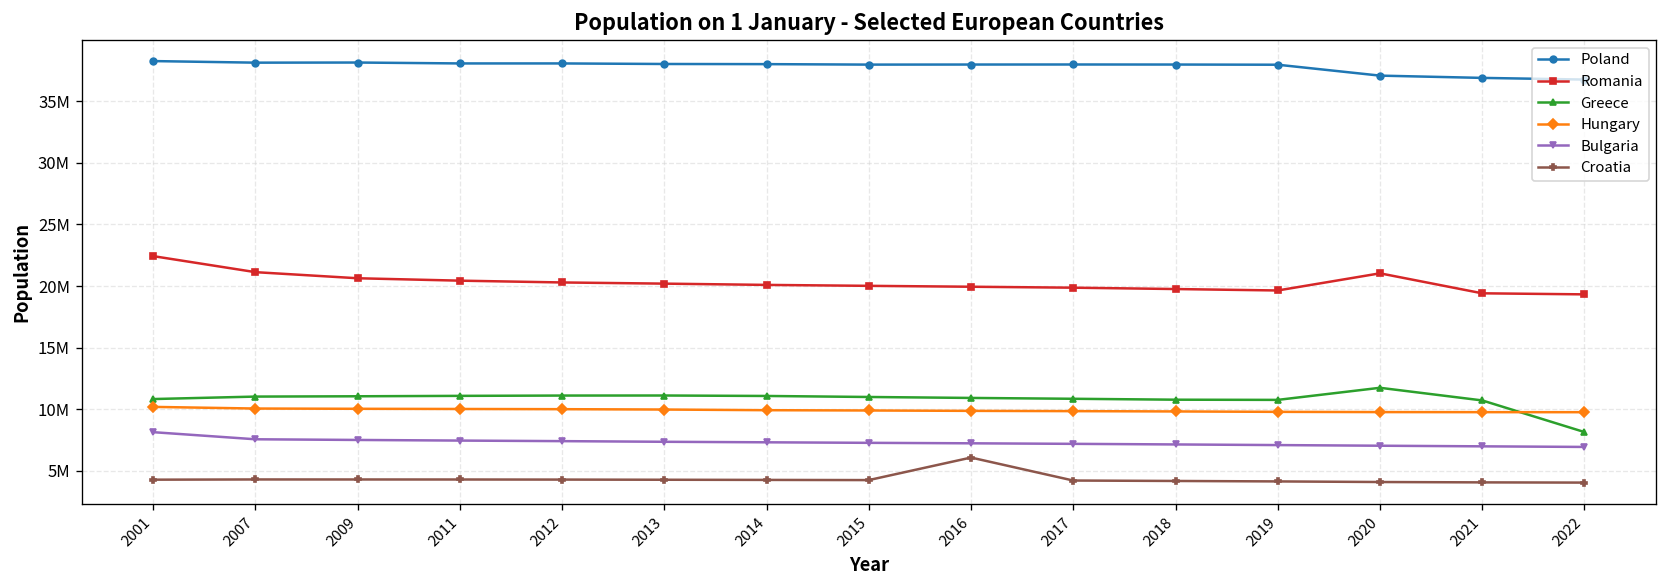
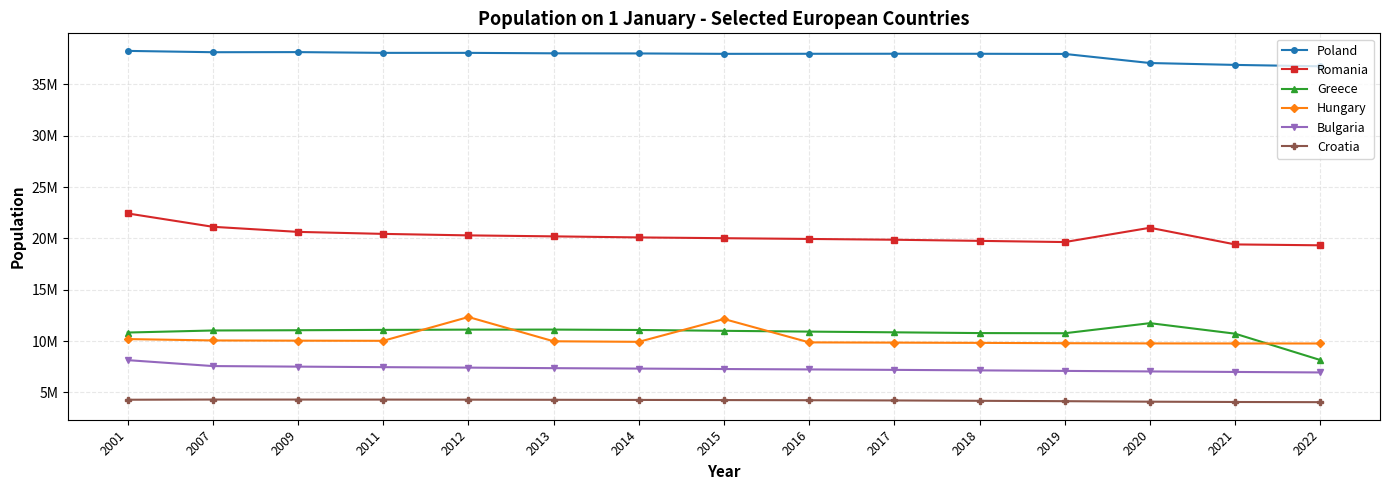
Hungary, 2012: 10000000 -> 12300000
Hungary, 2015: 9900000 -> 12200000
Croatia, 2016: 6100000 -> 4200000
